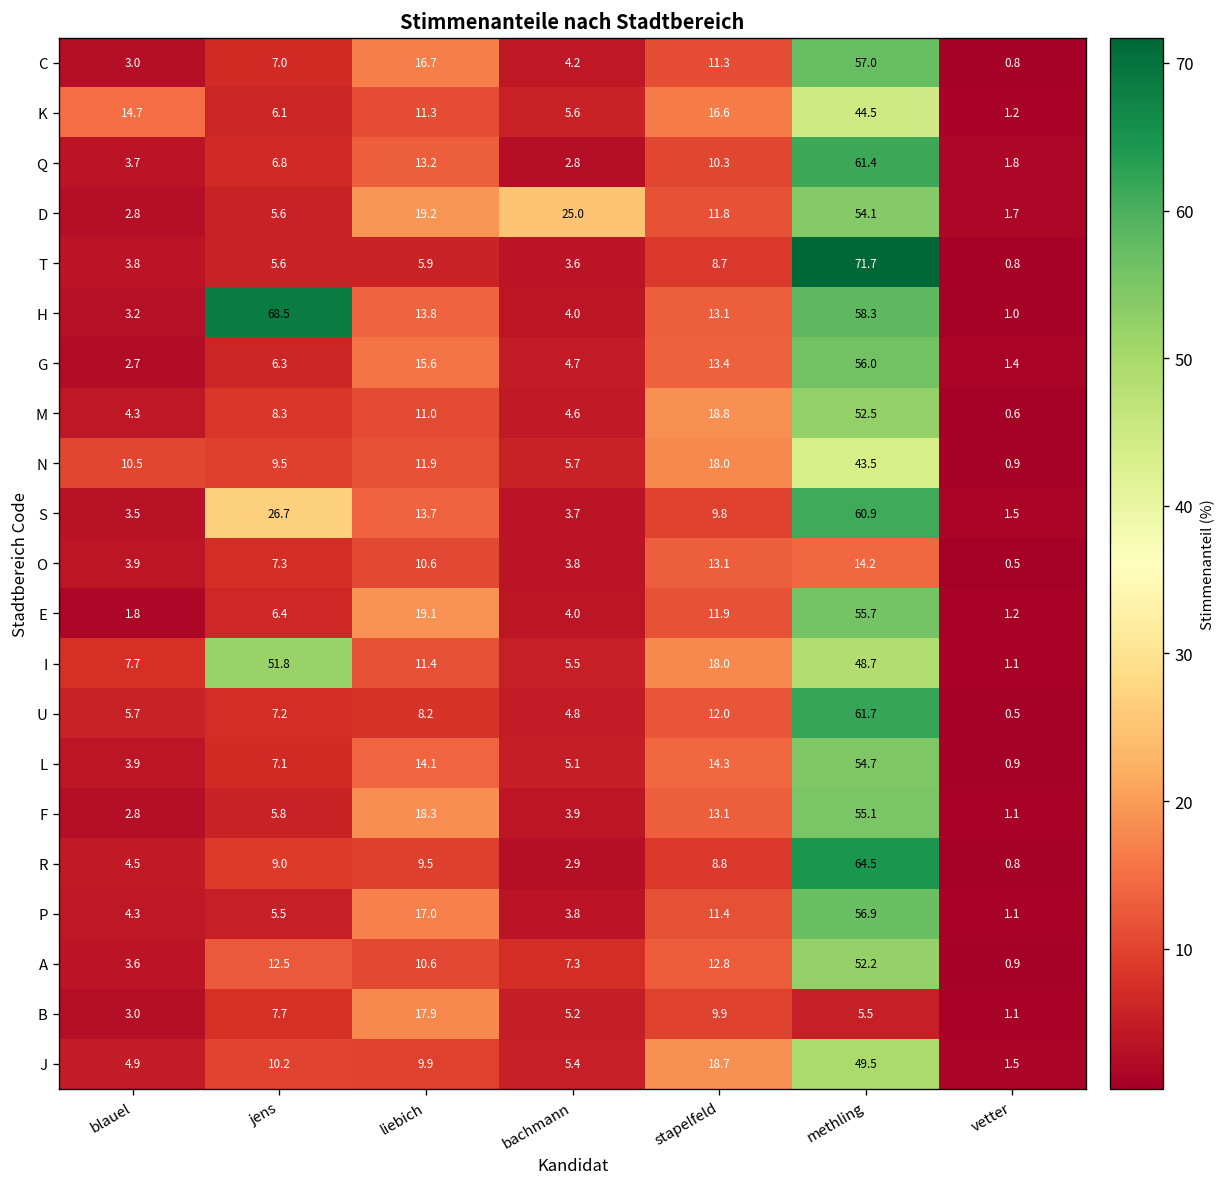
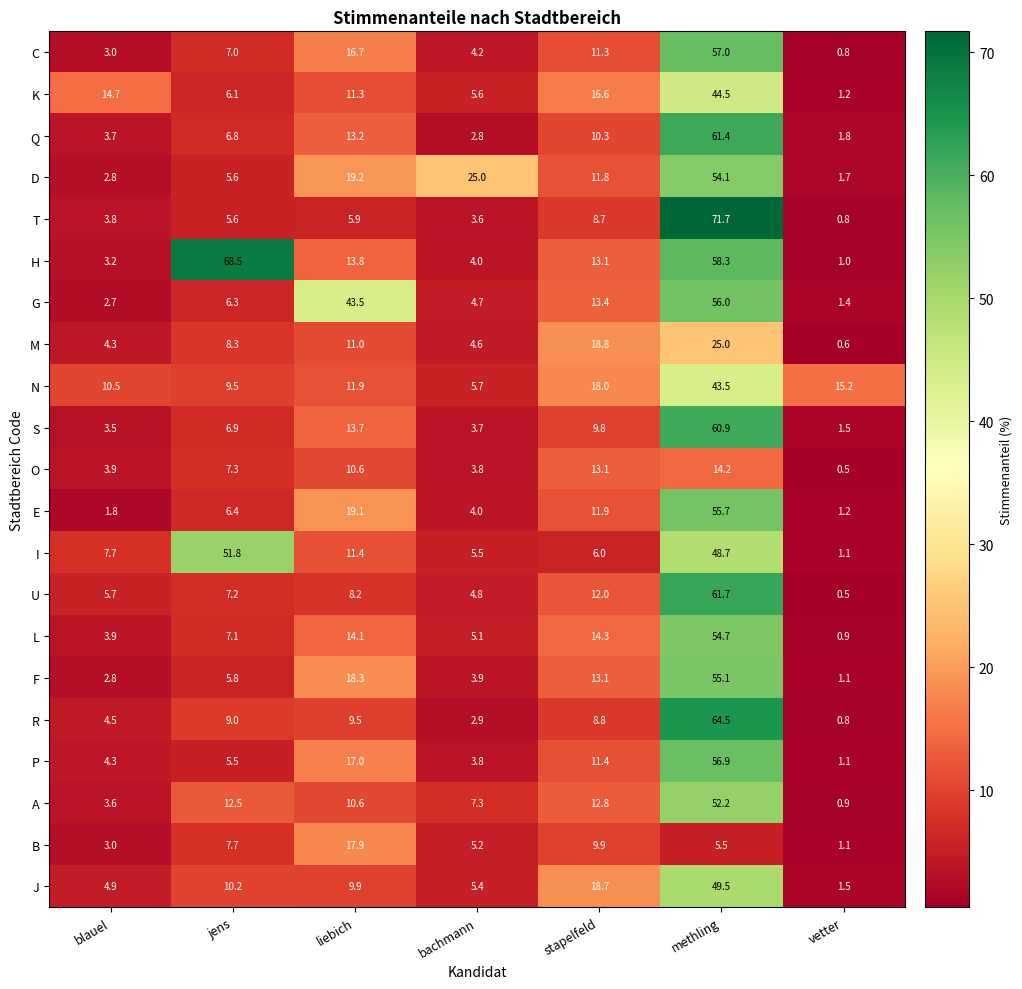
G, liebich: 15.6 -> 43.5
M, methling: 52.5 -> 25.0
N, vetter: 0.9 -> 15.2
S, jens: 26.7 -> 6.9
I, stapelfeld: 18.0 -> 6.0
